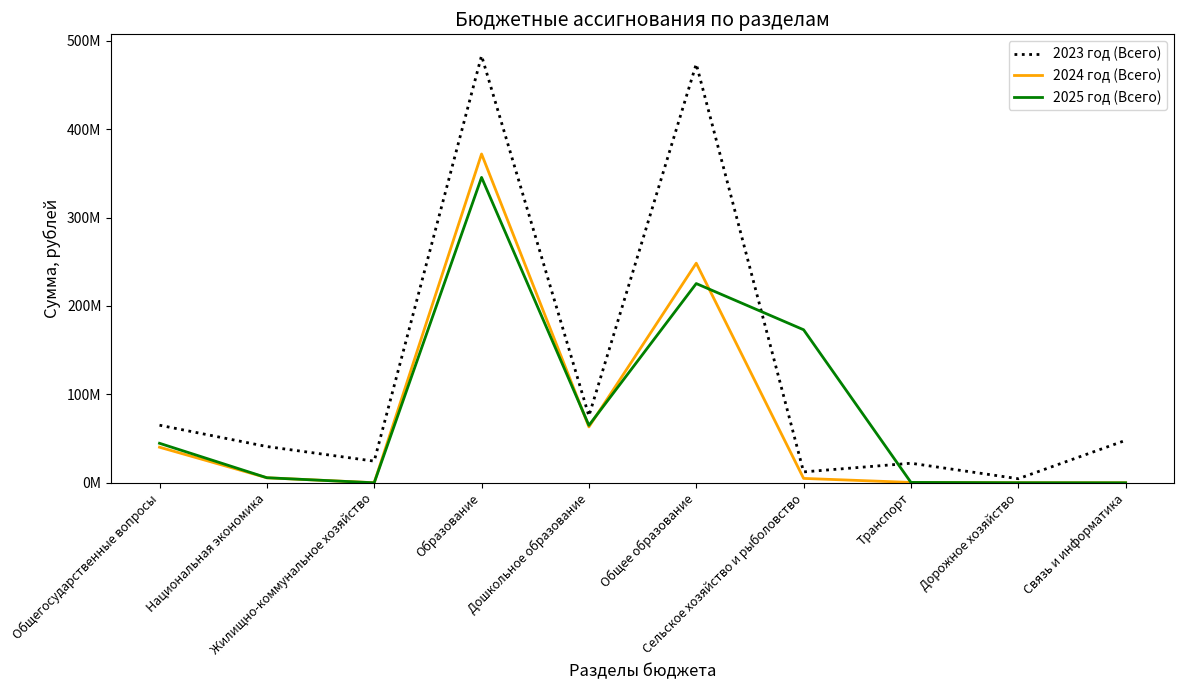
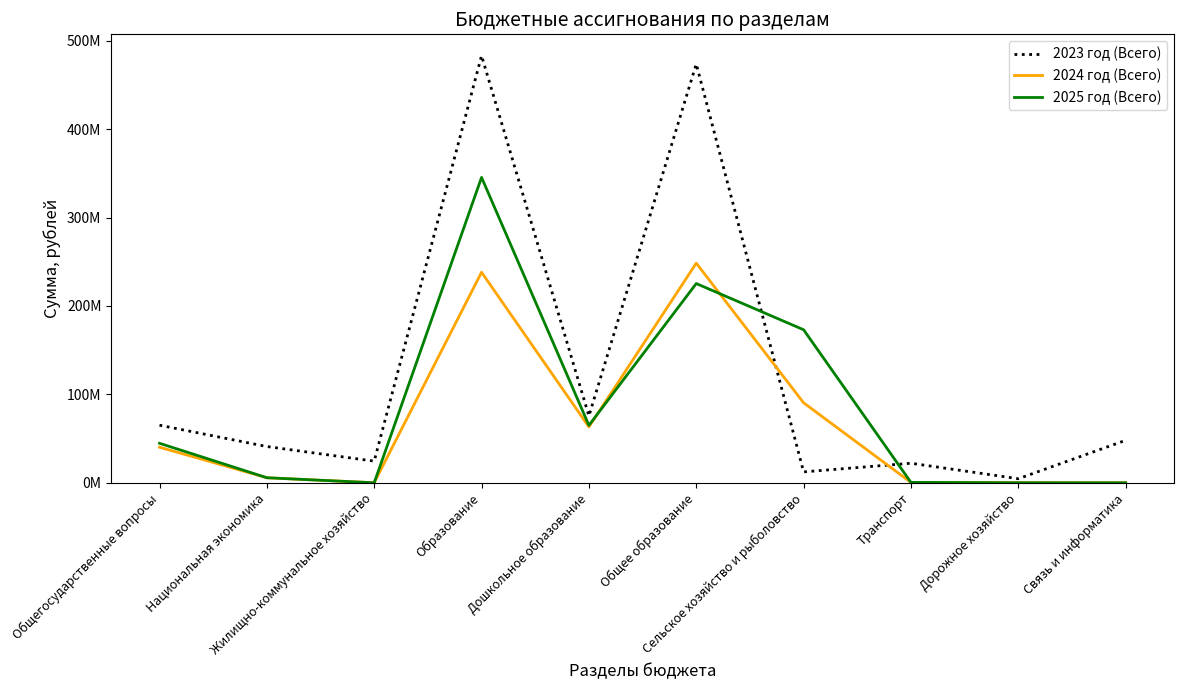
2024 год (Всего), Образование: 370000000 -> 240000000
2024 год (Всего), Сельское хозяйство и рыболовство: 0 -> 90000000
